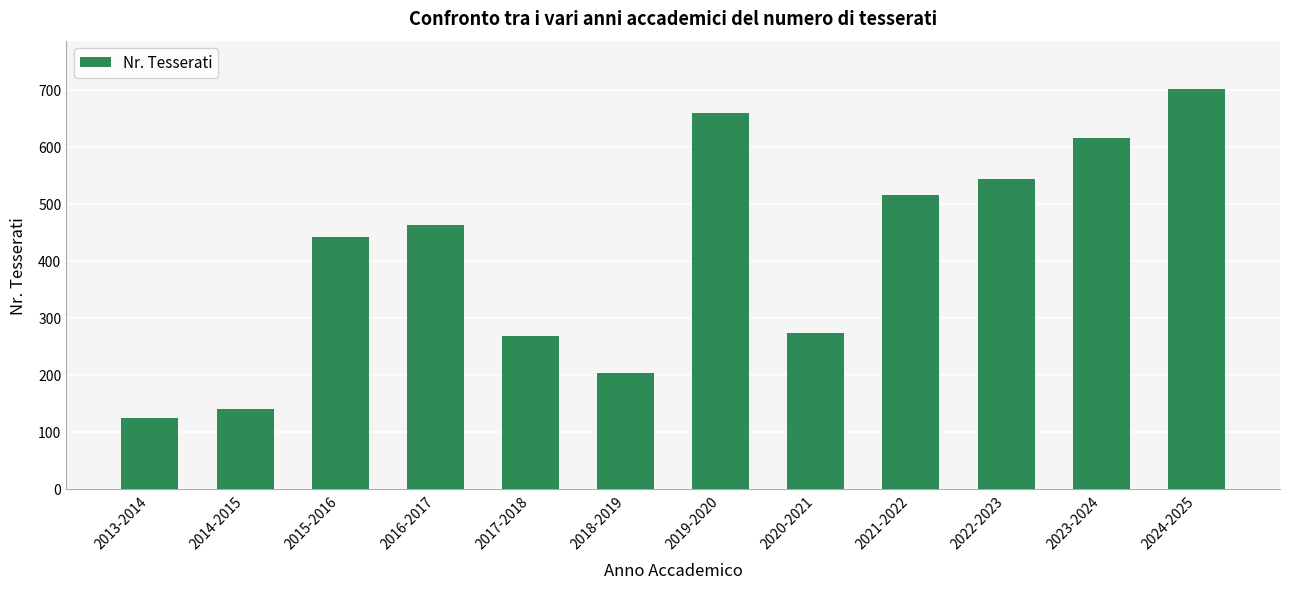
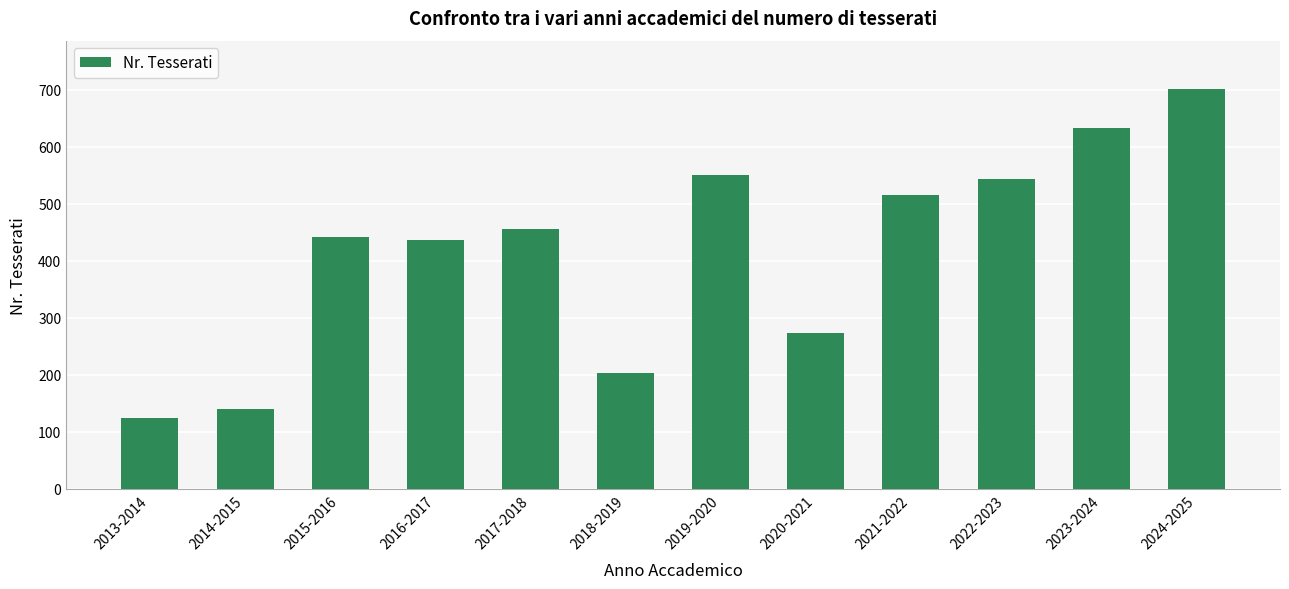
2016-2017: 460 -> 440
2017-2018: 270 -> 460
2019-2020: 660 -> 550
2023-2024: 620 -> 630
